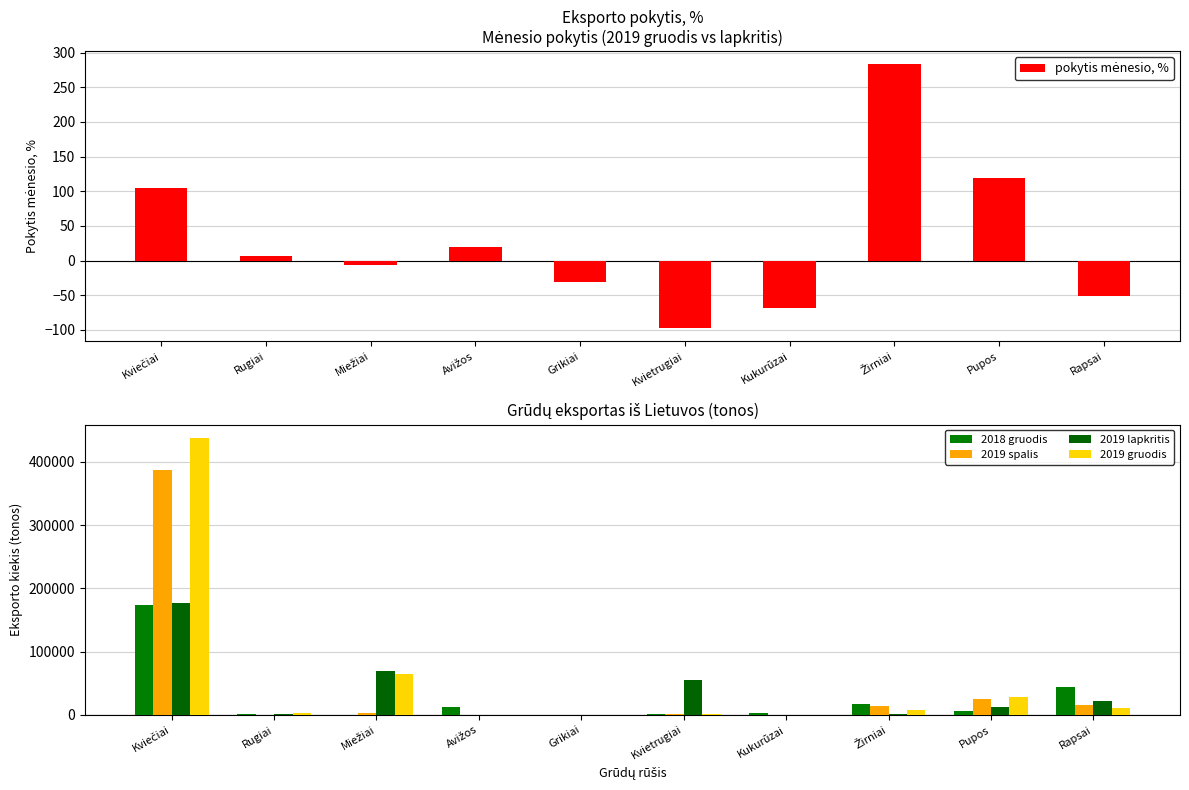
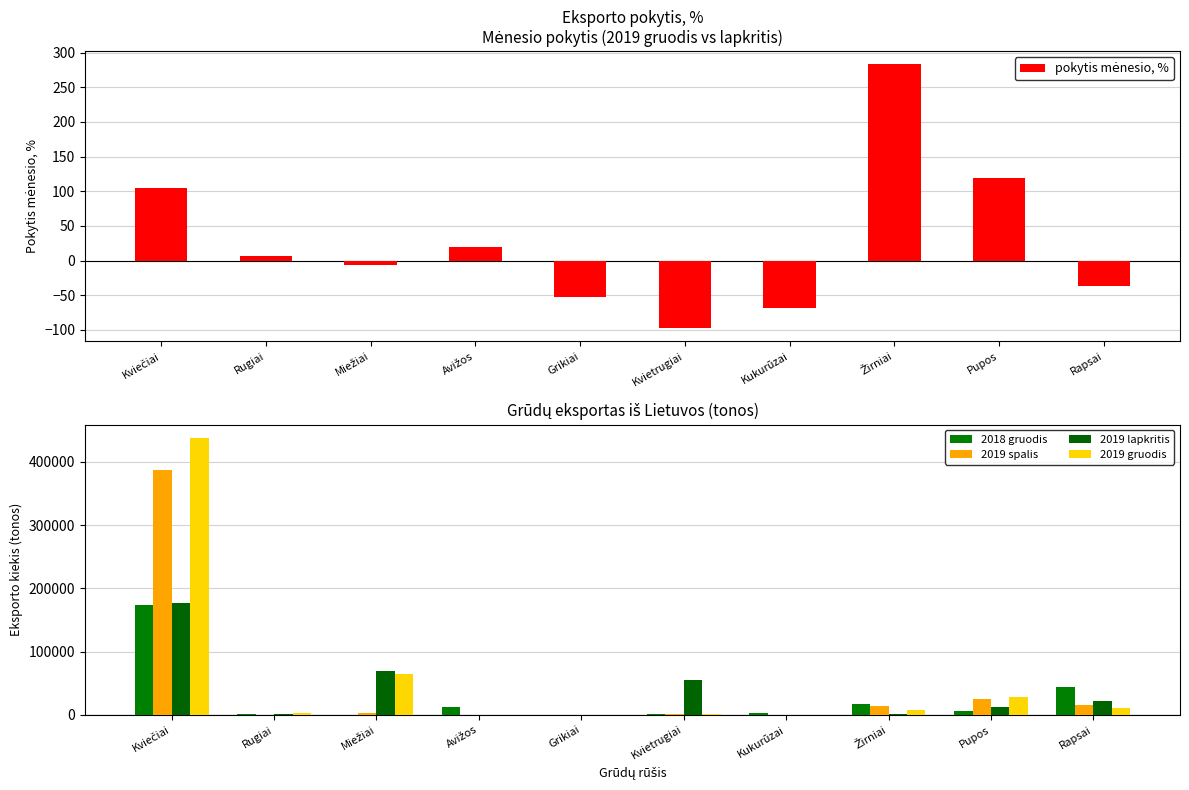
Eksporto pokytis, % Mėnesio pokytis (2019 gruodis vs lapkritis), Grikiai: -30 -> -50
Eksporto pokytis, % Mėnesio pokytis (2019 gruodis vs lapkritis), Rapsai: -50 -> -40
